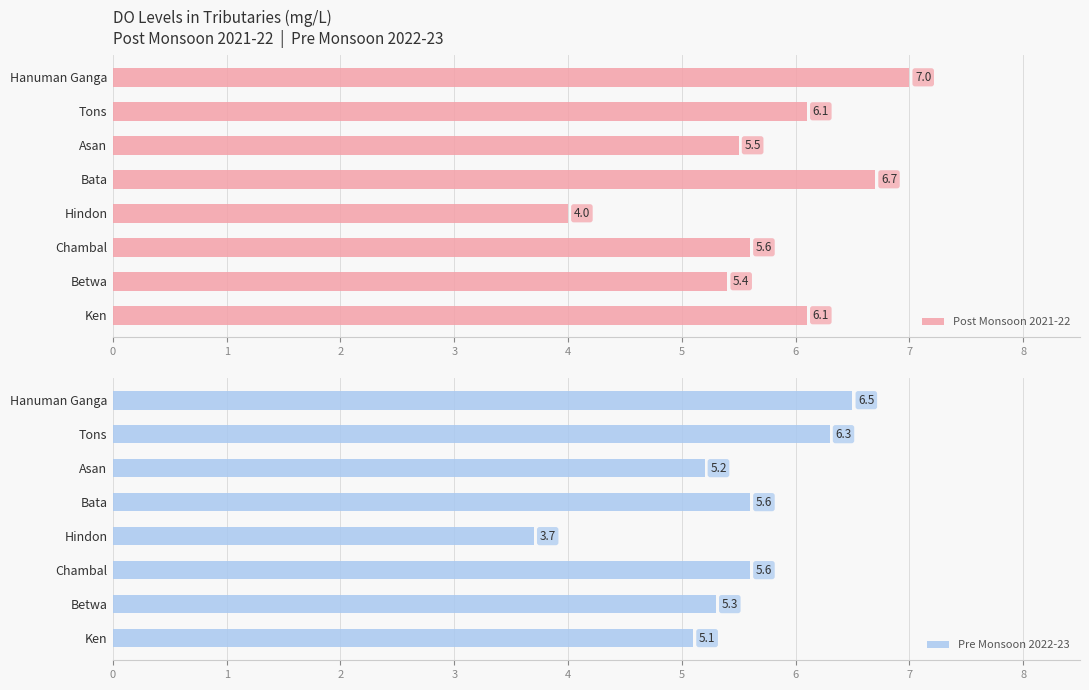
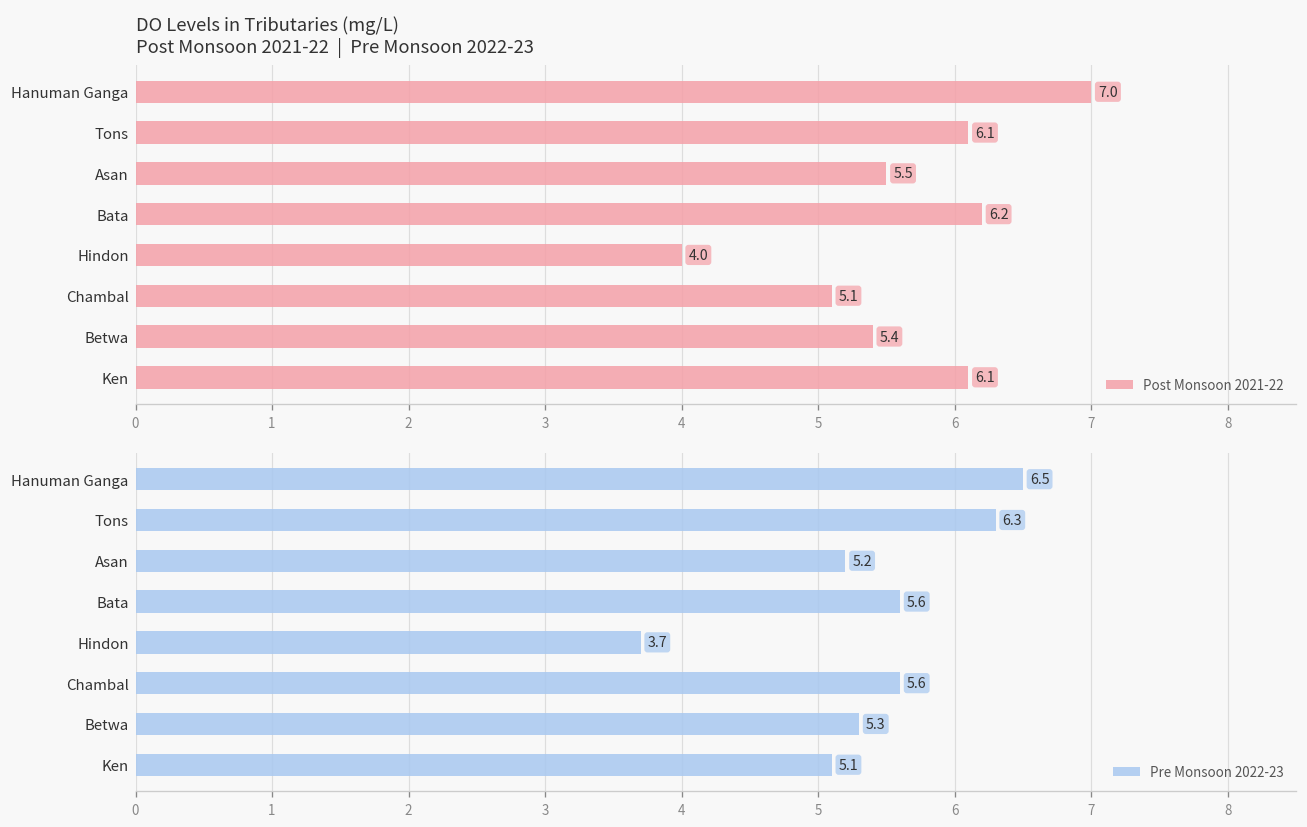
DO Levels in Tributaries (mg/L) Post Monsoon 2021-22 | Pre Monsoon 2022-23, Bata: 6.7 -> 6.2
DO Levels in Tributaries (mg/L) Post Monsoon 2021-22 | Pre Monsoon 2022-23, Chambal: 5.6 -> 5.1
